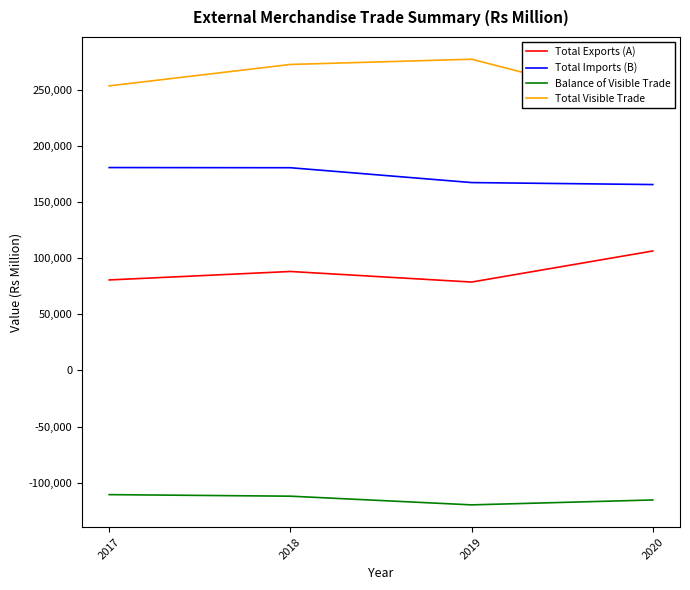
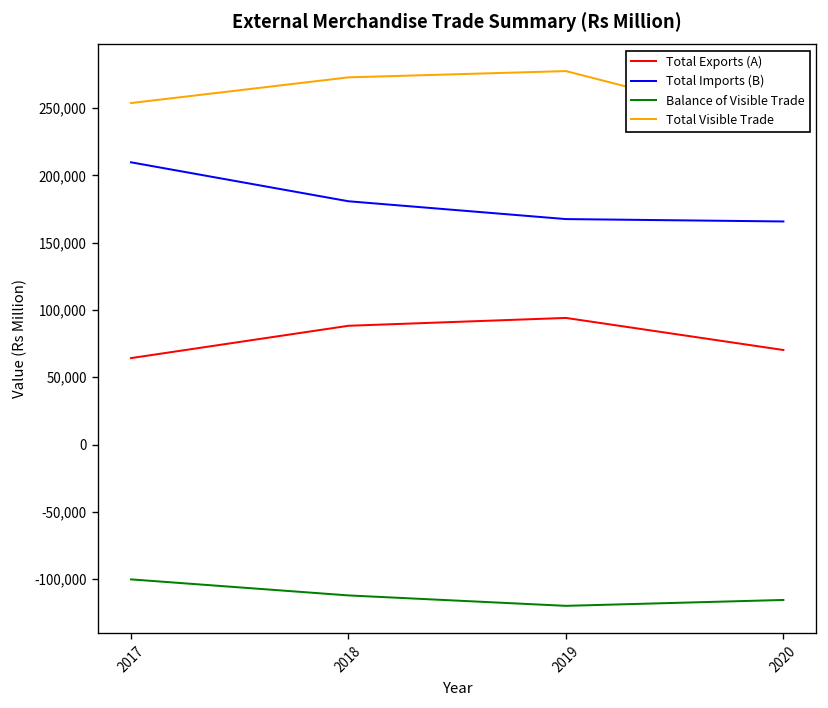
Total Exports (A), 2017: 81,000 -> 64,000
Total Imports (B), 2017: 181,000 -> 210,000
Balance of Visible Trade, 2017: -111,000 -> -100,000
Total Exports (A), 2019: 79,000 -> 94,000
Total Exports (A), 2020: 107,000 -> 70,000
